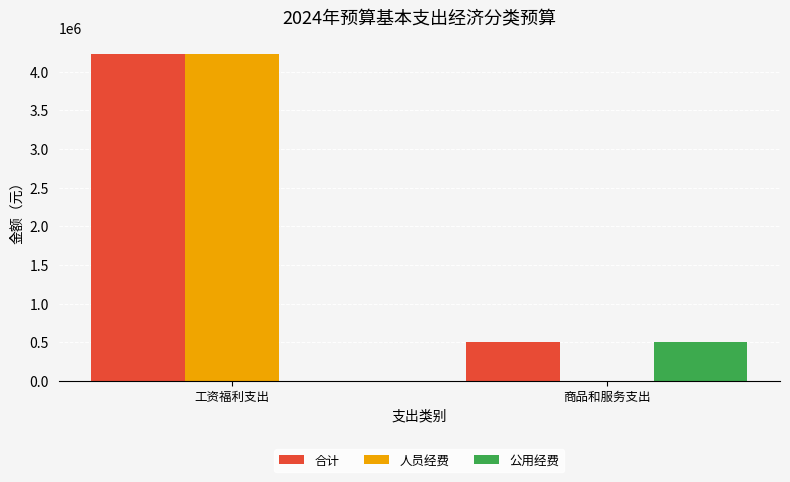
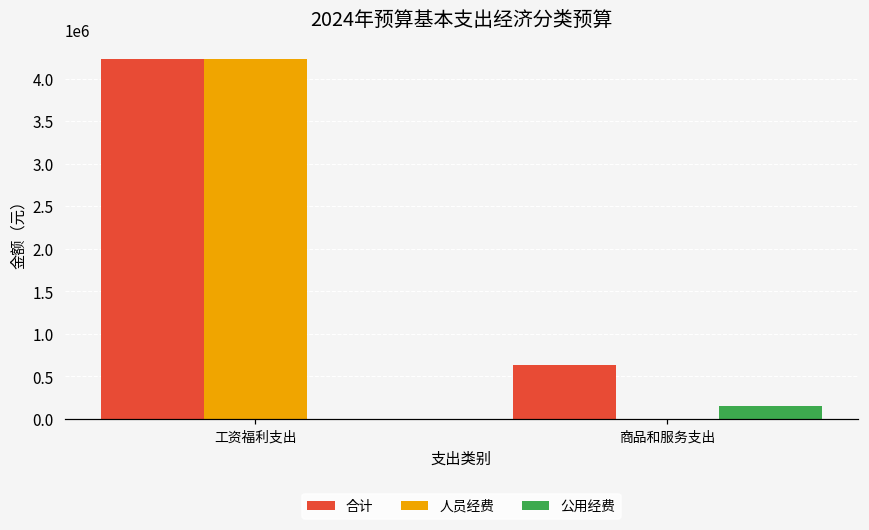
合计, 商品和服务支出: 500000 -> 600000
公用经费, 商品和服务支出: 500000 -> 100000
